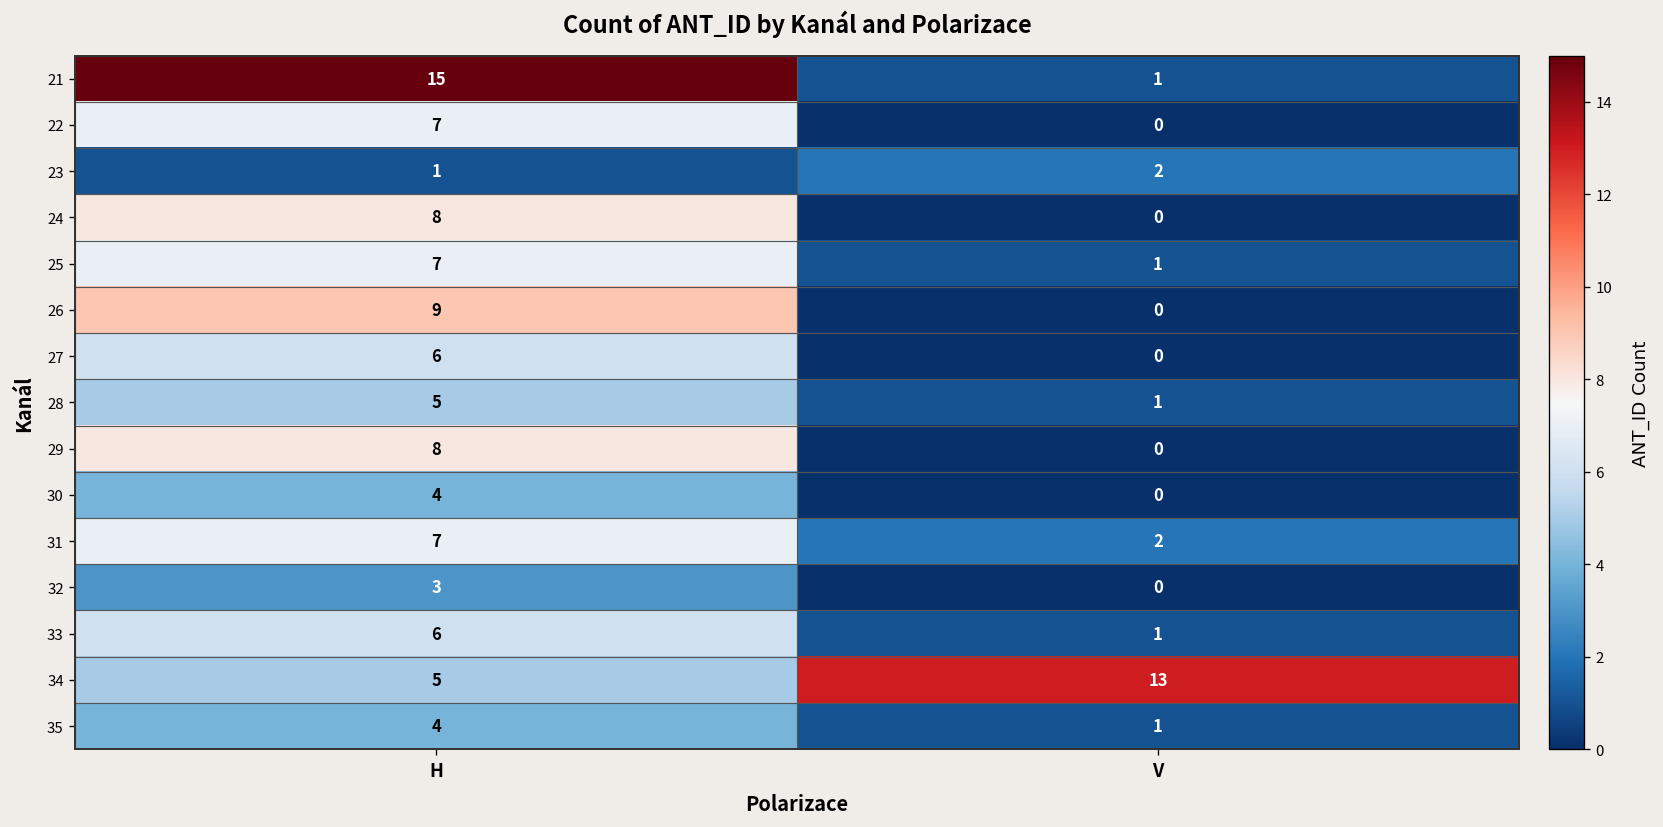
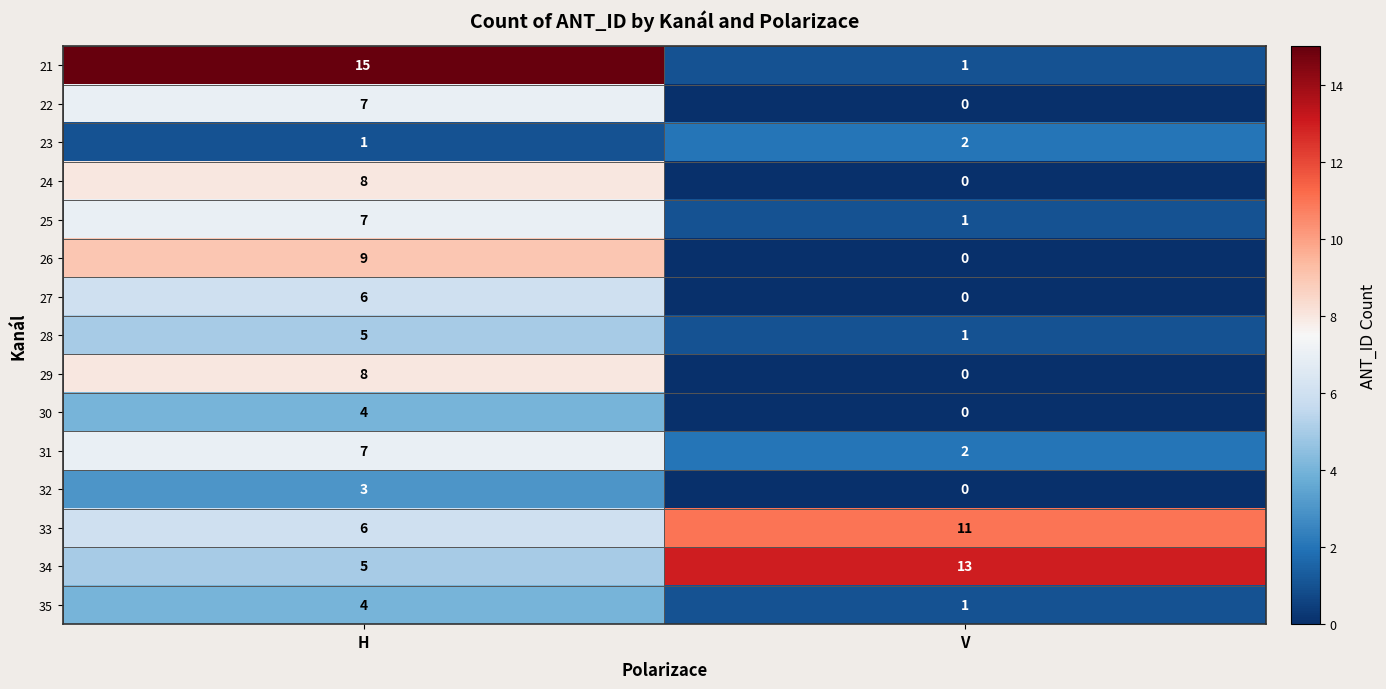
33, V: 1 -> 11
